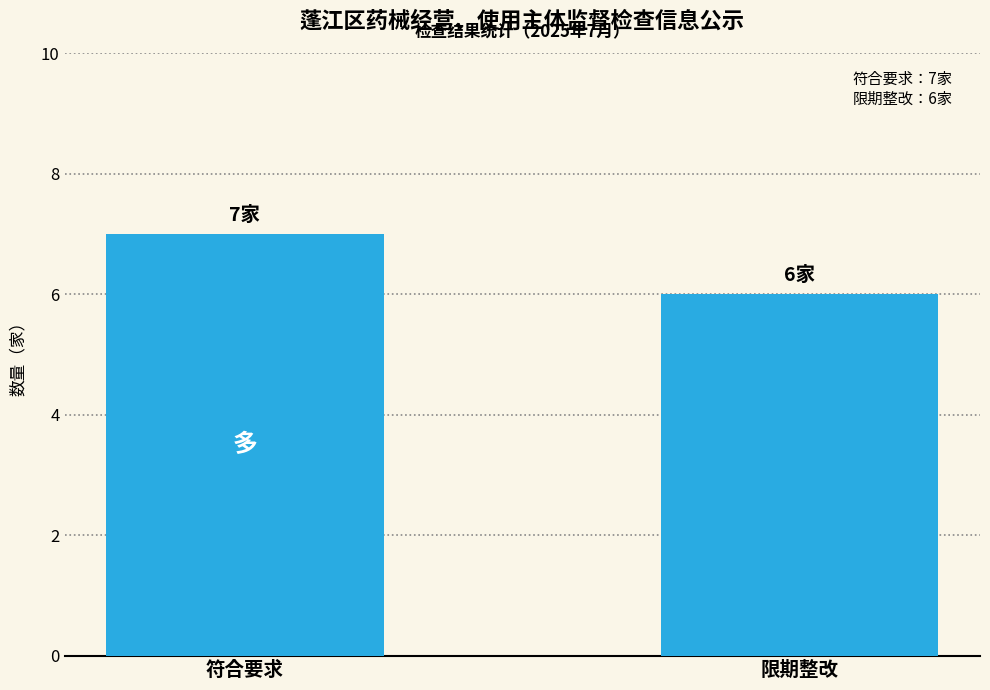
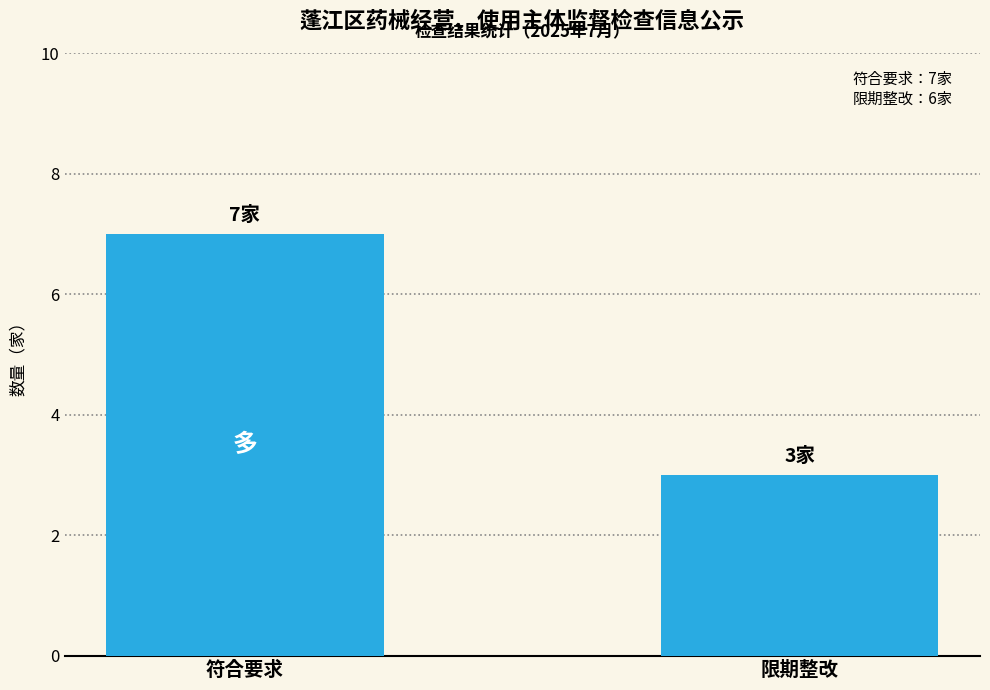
限期整改: 6家 -> 3家
